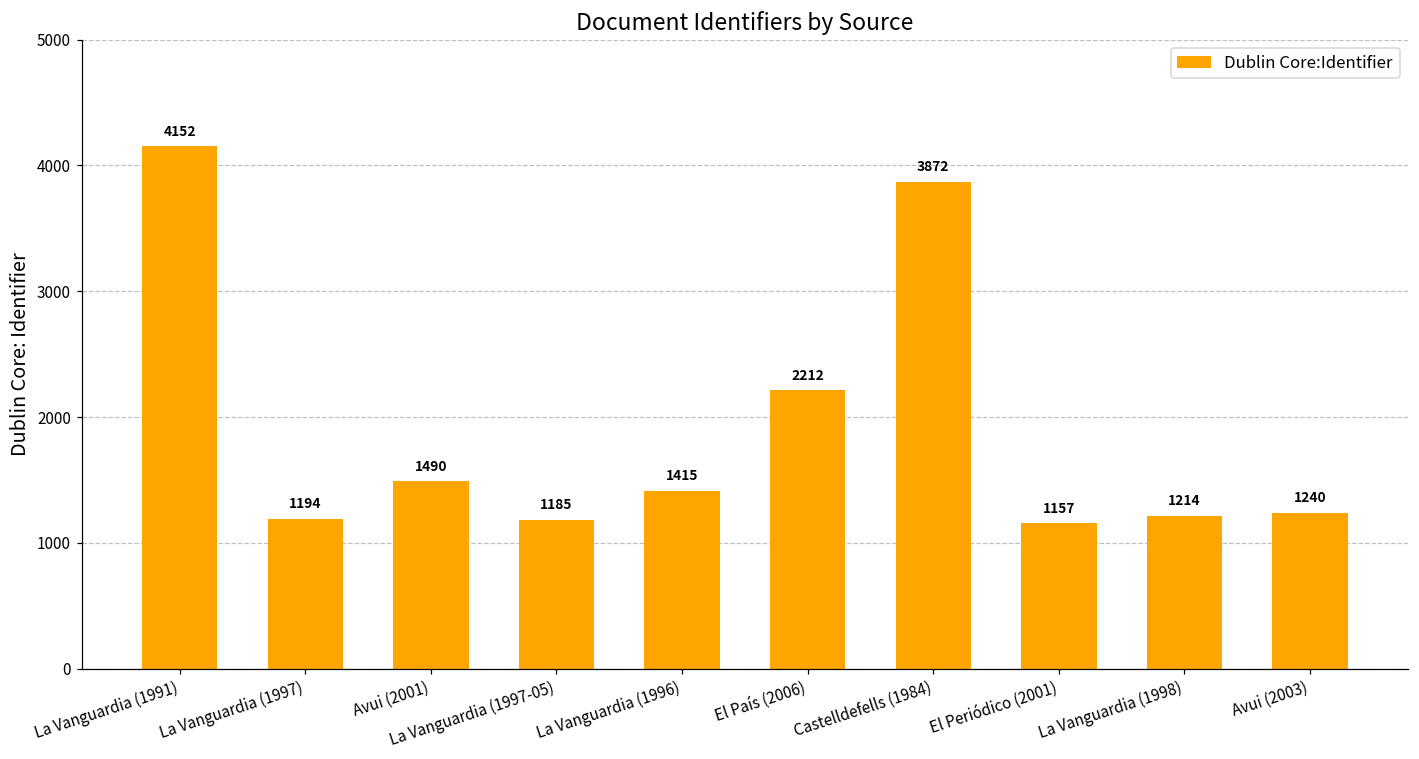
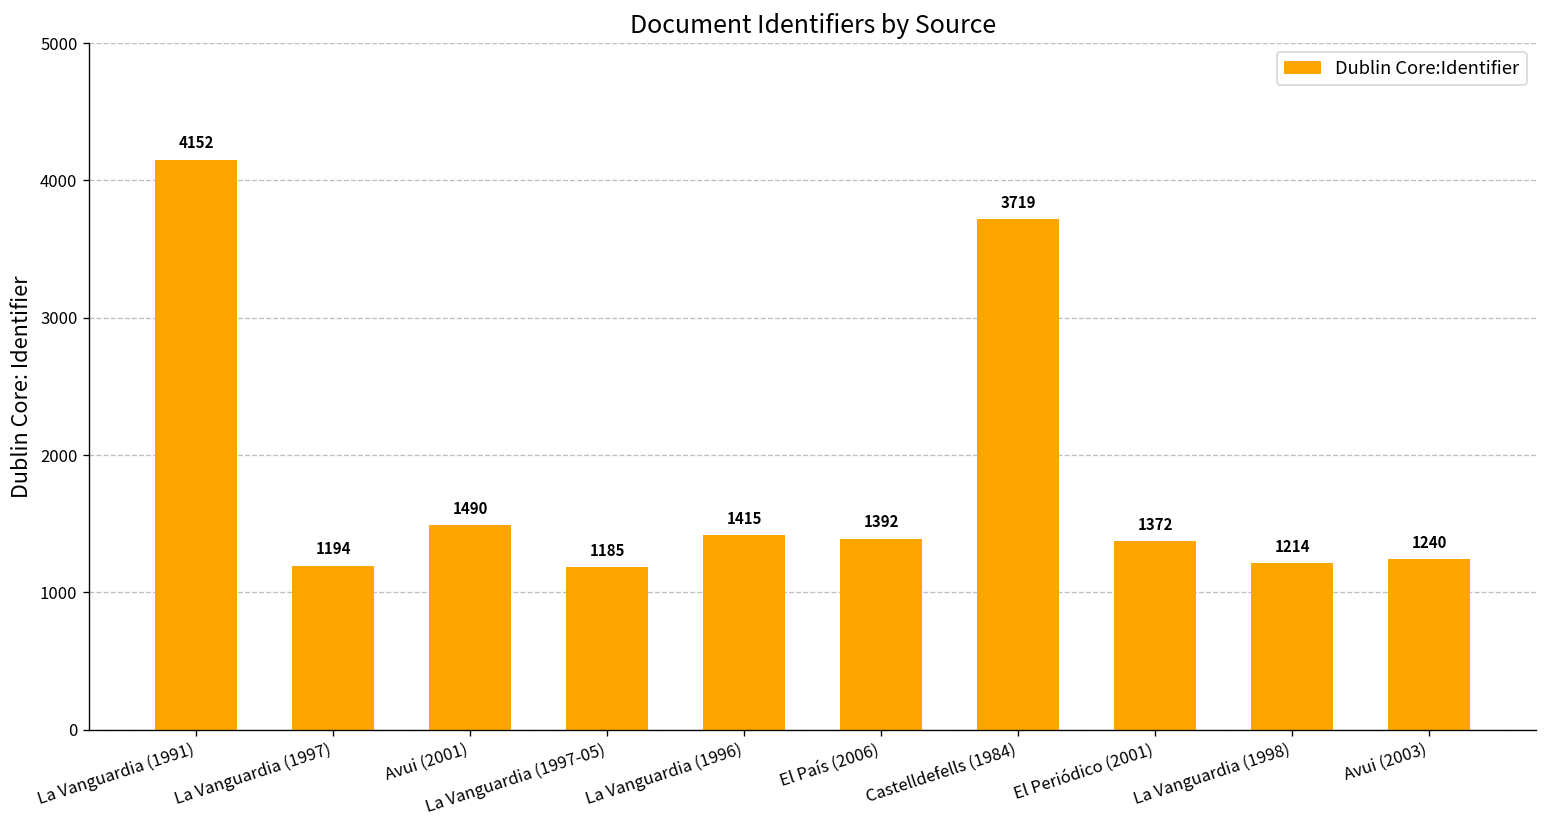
El País (2006): 2212 -> 1392
Castelldefells (1984): 3872 -> 3719
El Periódico (2001): 1157 -> 1372
